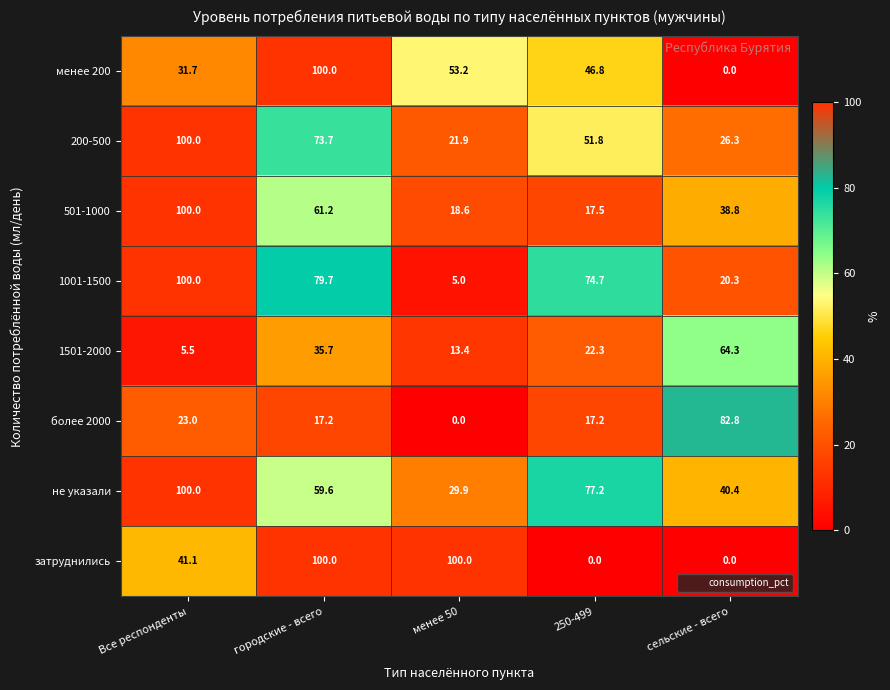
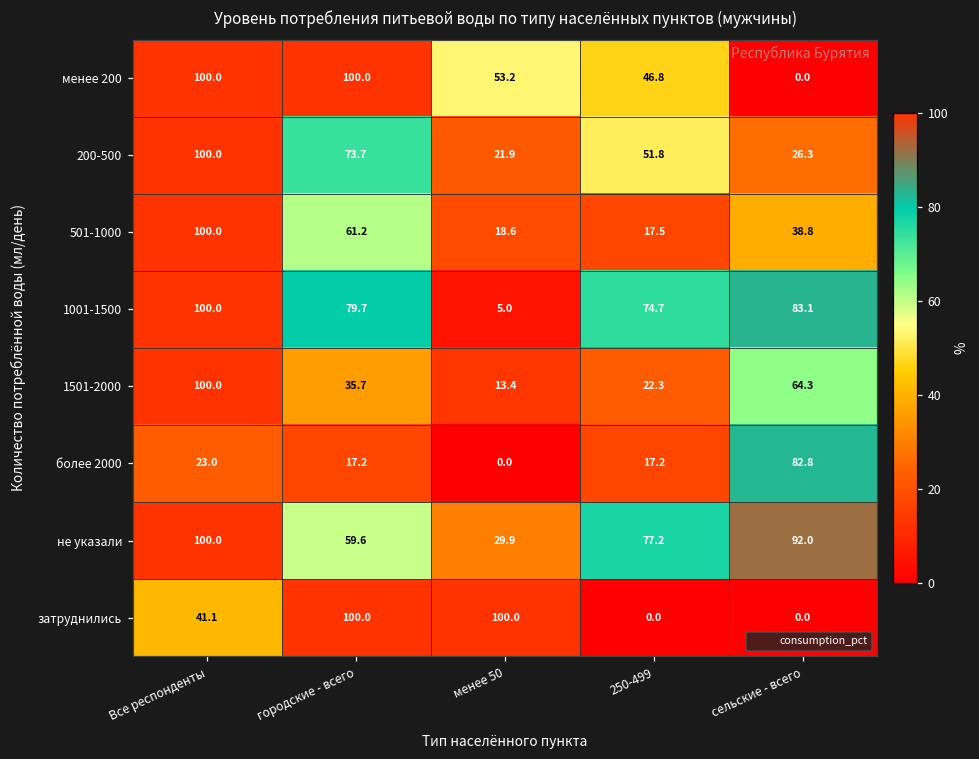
менее 200, Все респонденты: 31.7 -> 100.0
1001-1500, сельские - всего: 20.3 -> 83.1
1501-2000, Все респонденты: 5.5 -> 100.0
не указали, сельские - всего: 40.4 -> 92.0
